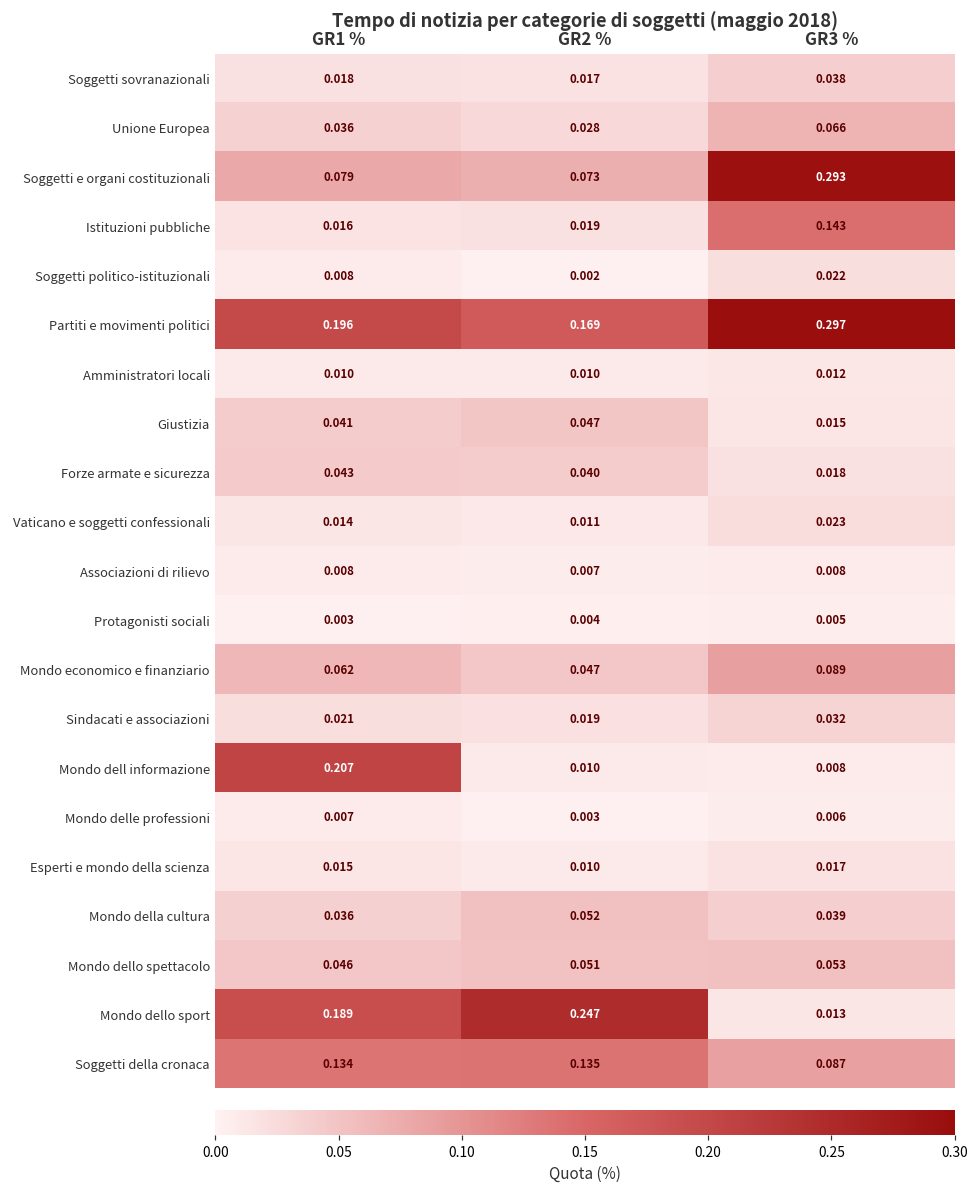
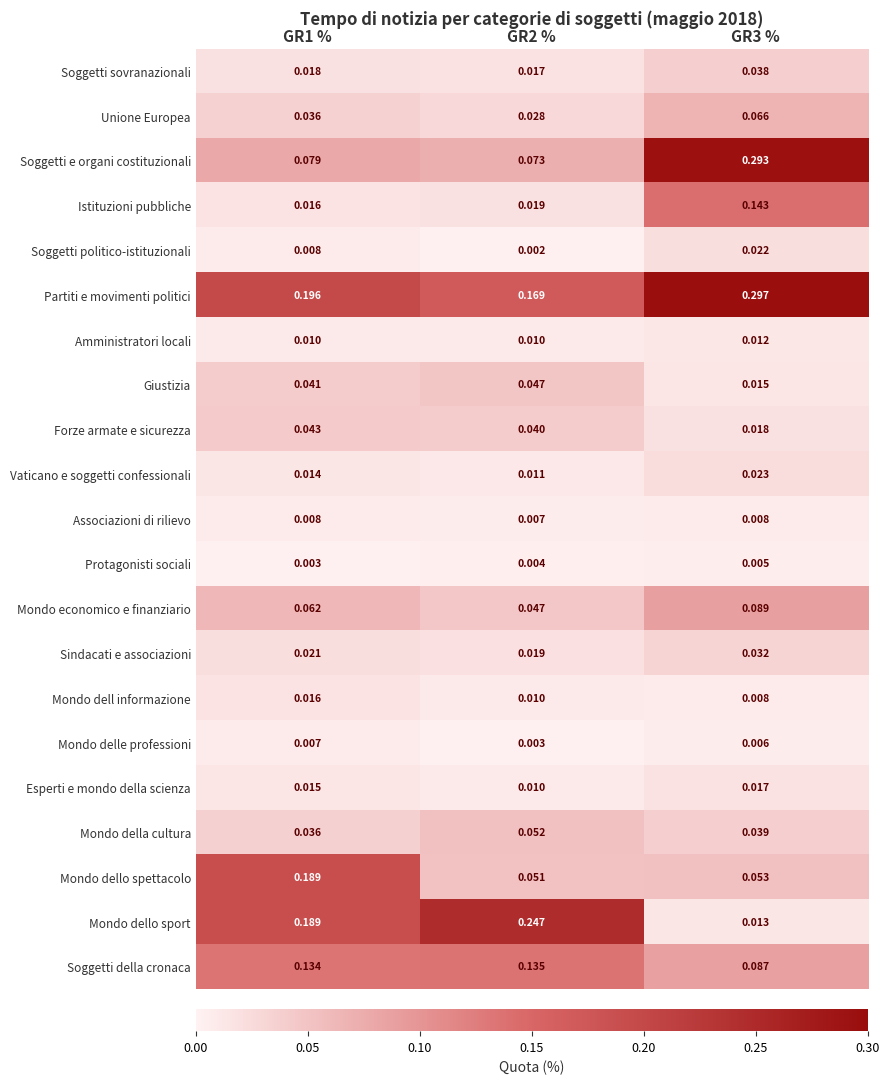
Mondo dell informazione, GR1 %: 0.207 -> 0.016
Mondo dello spettacolo, GR1 %: 0.046 -> 0.189
